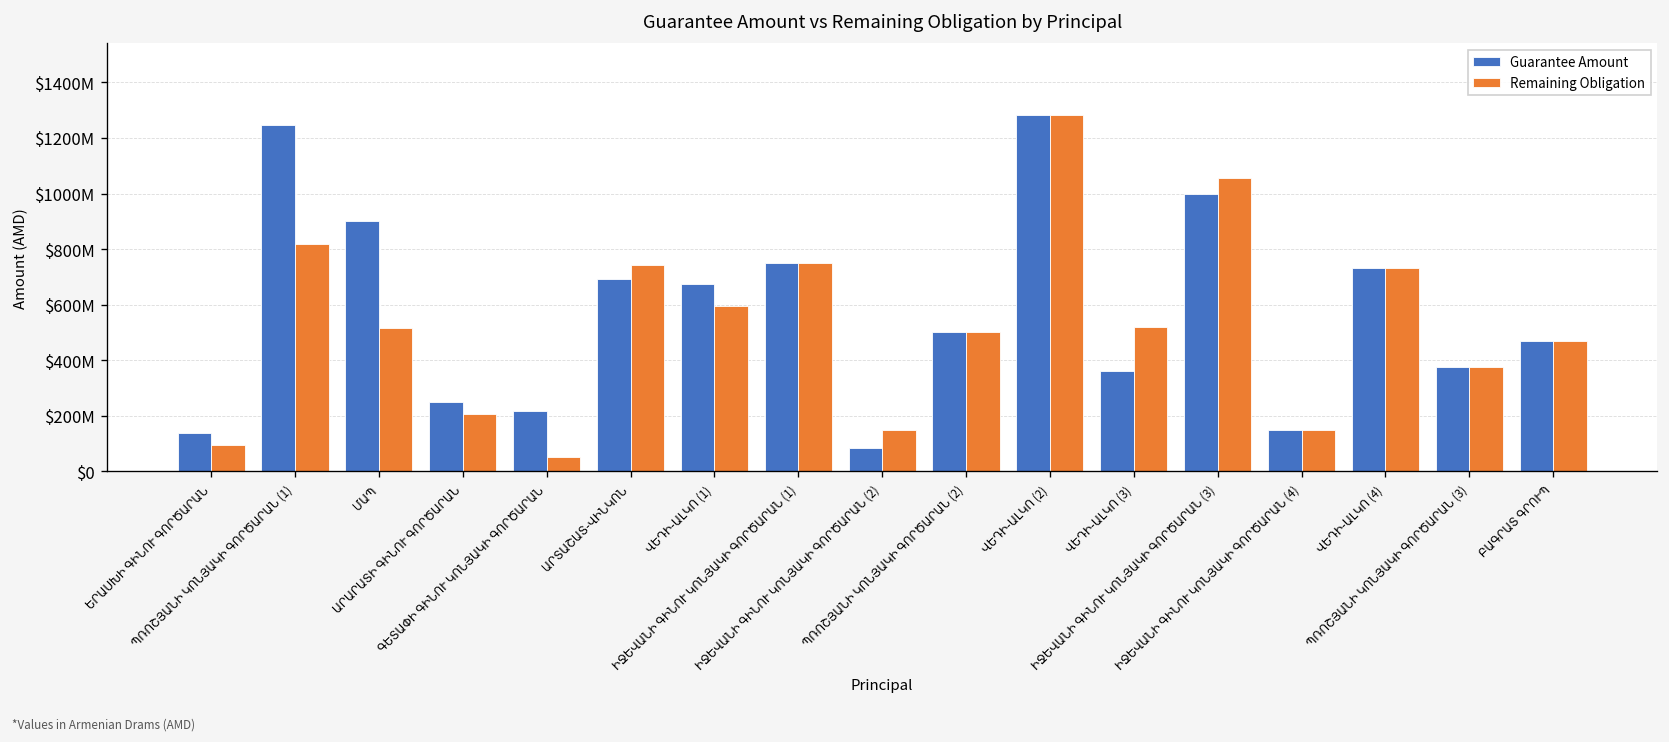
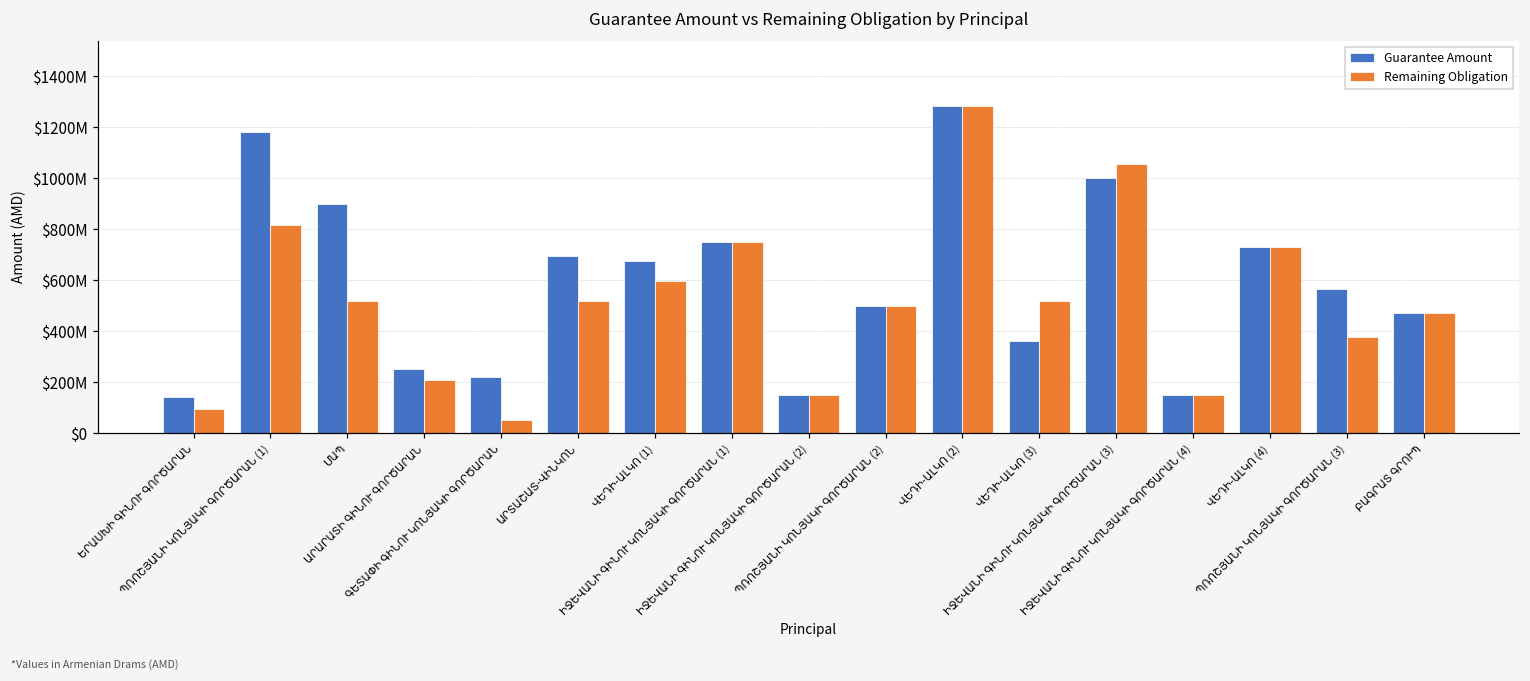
Guarantee Amount, ՊՌՈՇՅԱՆԻ ԿՈՆՅԱԿԻ ԳՈՐԾԱՐԱՆ (1): $1250000000 -> $1180000000
Remaining Obligation, ԱՐՏԱՇԱՏ-ՎԻՆԿՈՆ: $740000000 -> $520000000
Guarantee Amount, ԻՋԵՎԱՆԻ ԳԻՆՈՒ ԿՈՆՅԱԿԻ ԳՈՐԾԱՐԱՆ (2): $80000000 -> $150000000
Guarantee Amount, ՊՌՈՇՅԱՆԻ ԿՈՆՅԱԿԻ ԳՈՐԾԱՐԱՆ (3): $380000000 -> $570000000
